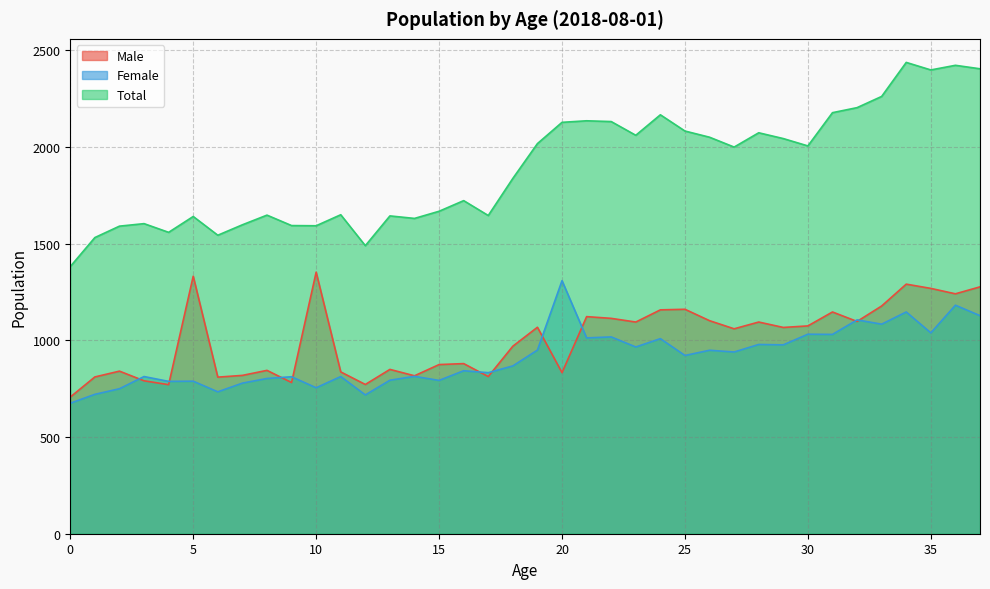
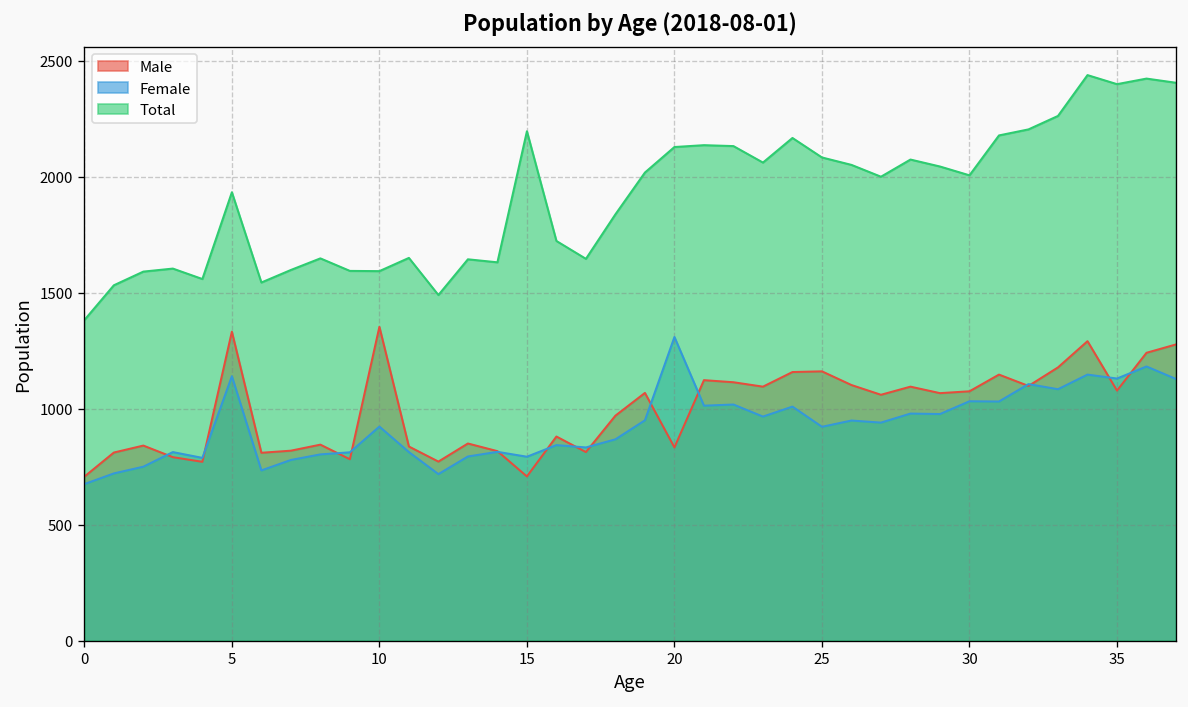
Female, 5: 790 -> 1140
Total, 5: 1640 -> 1930
Female, 10: 760 -> 920
Male, 15: 880 -> 710
Total, 15: 1670 -> 2200
Male, 35: 1270 -> 1080
Female, 35: 1040 -> 1130
